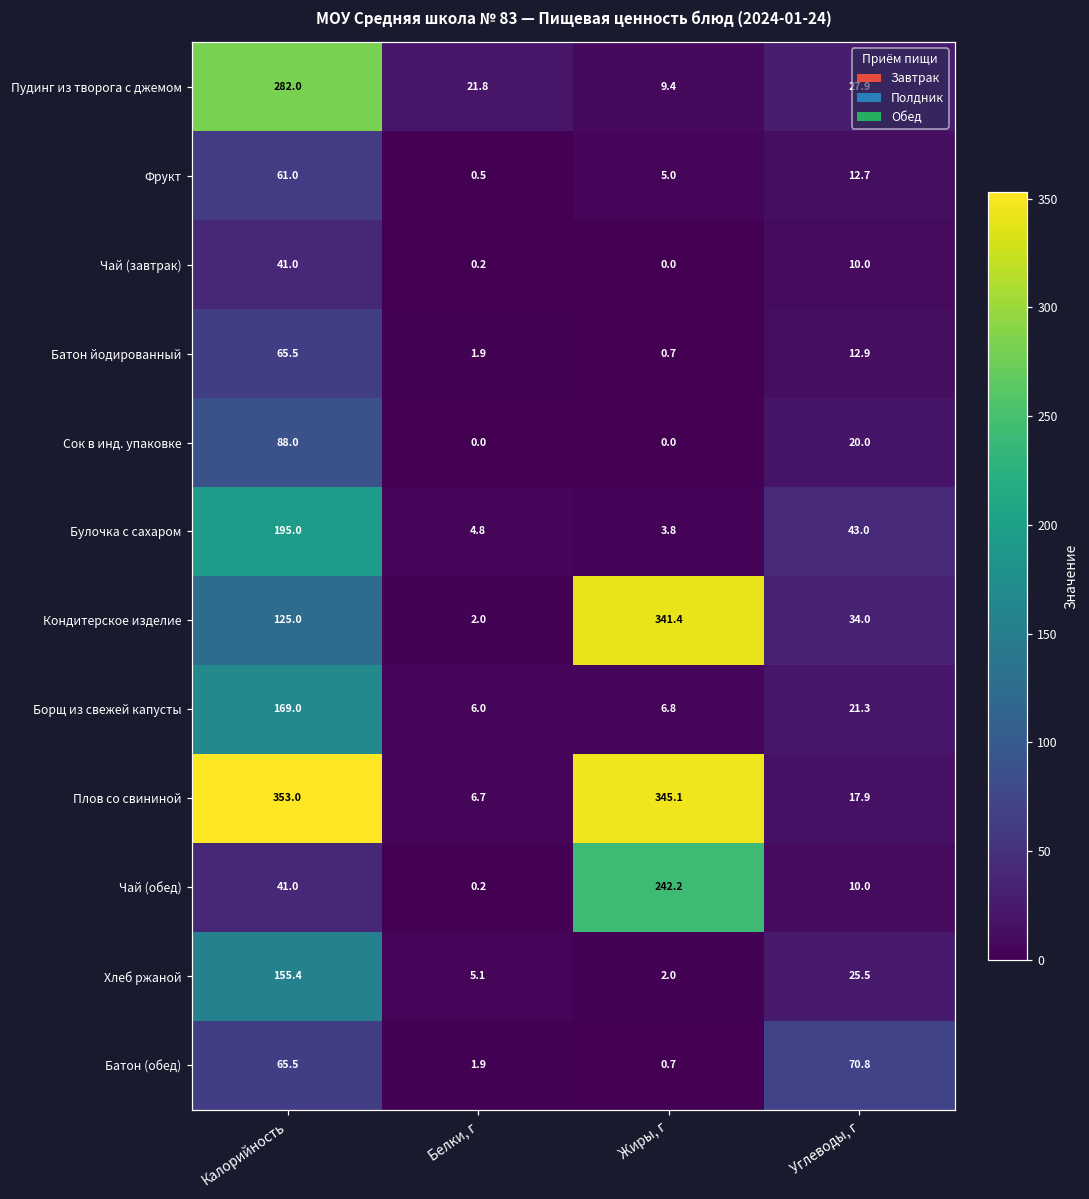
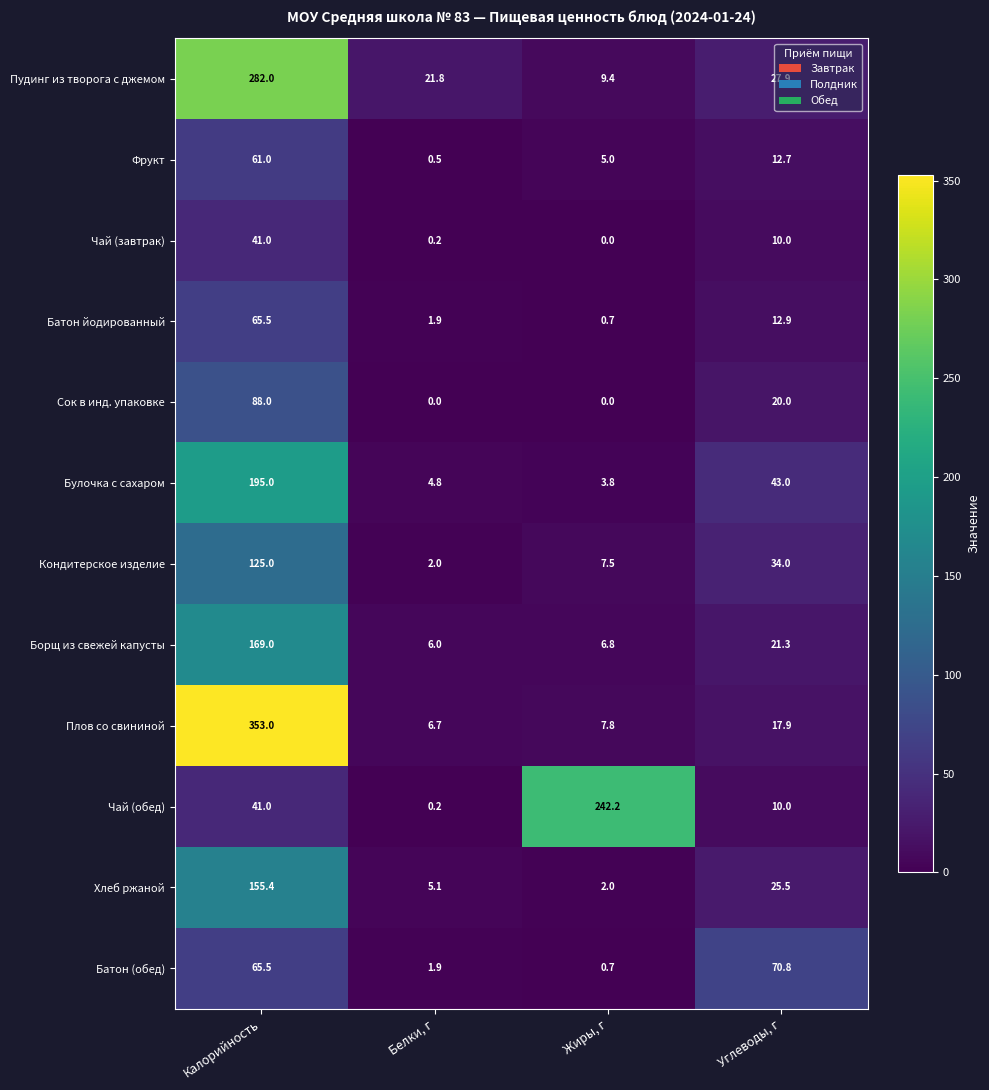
Кондитерское изделие, Жиры, г: 341.4 -> 7.5
Плов со свининой, Жиры, г: 345.1 -> 7.8
